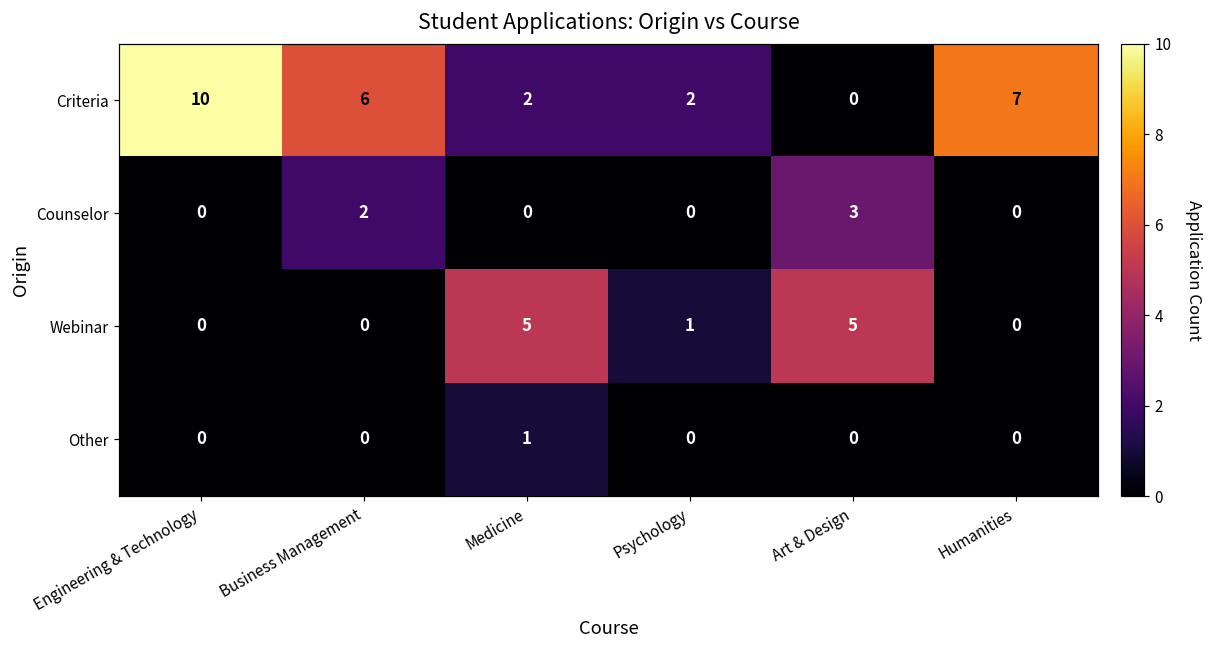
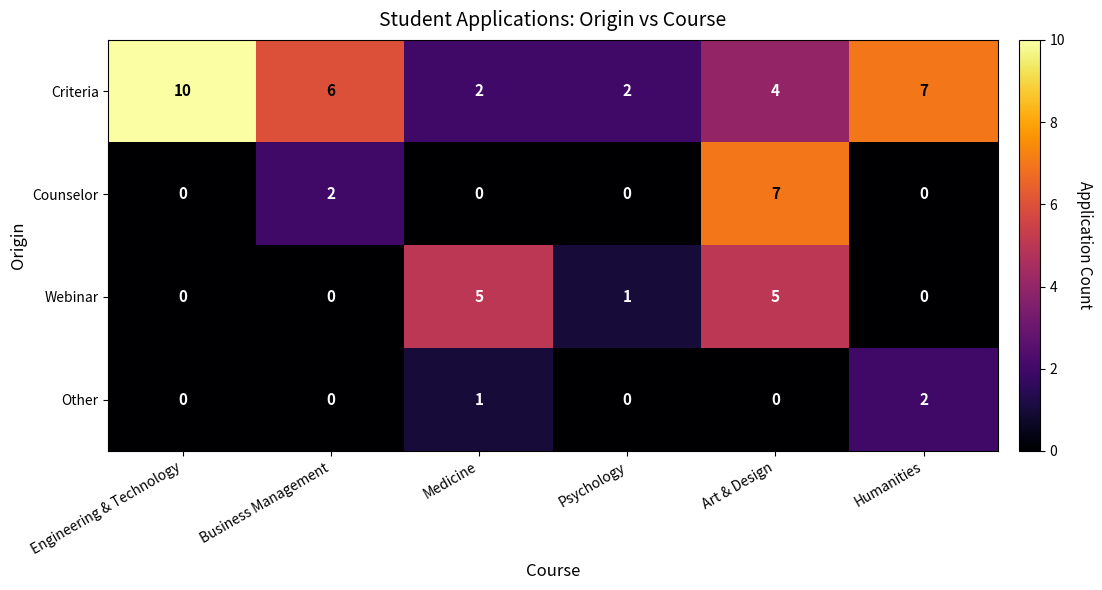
Criteria, Art & Design: 0 -> 4
Counselor, Art & Design: 3 -> 7
Other, Humanities: 0 -> 2
